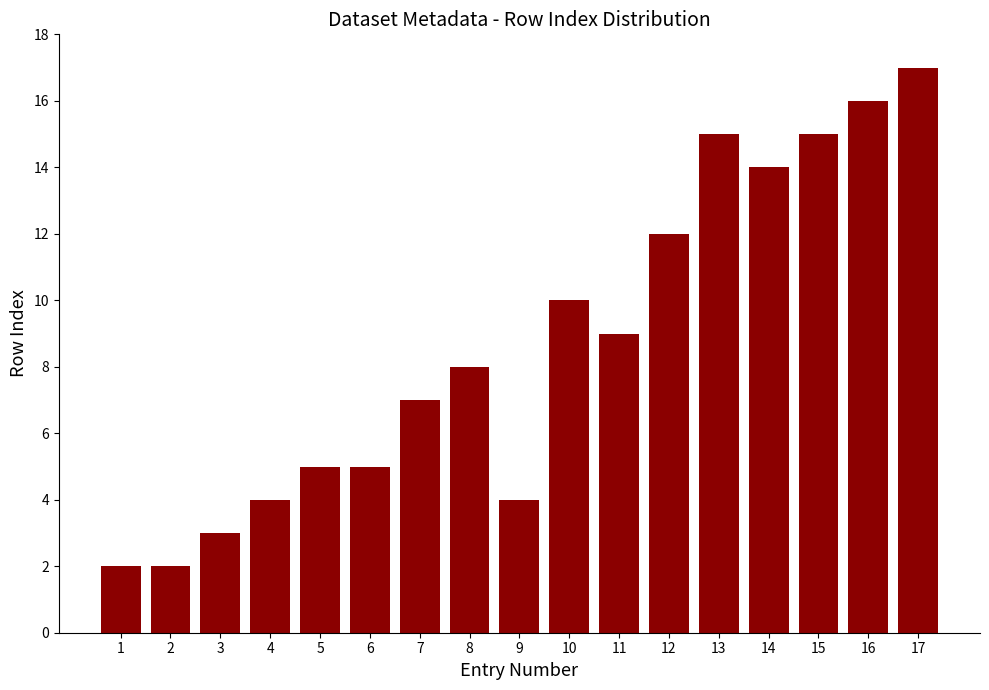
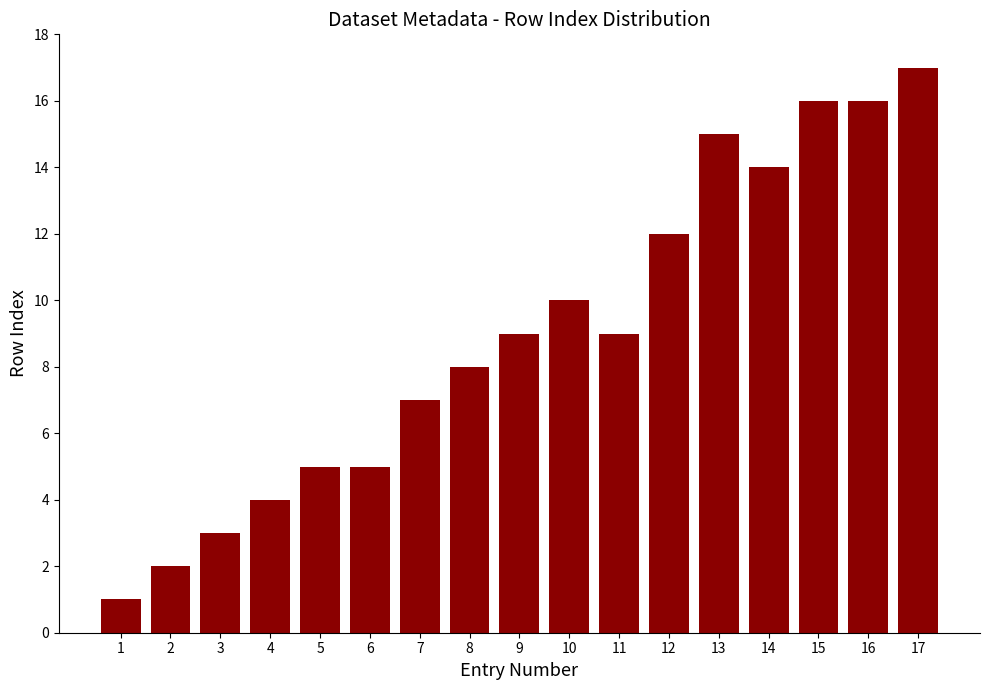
1: 2 -> 1
9: 4 -> 9
15: 15 -> 16
